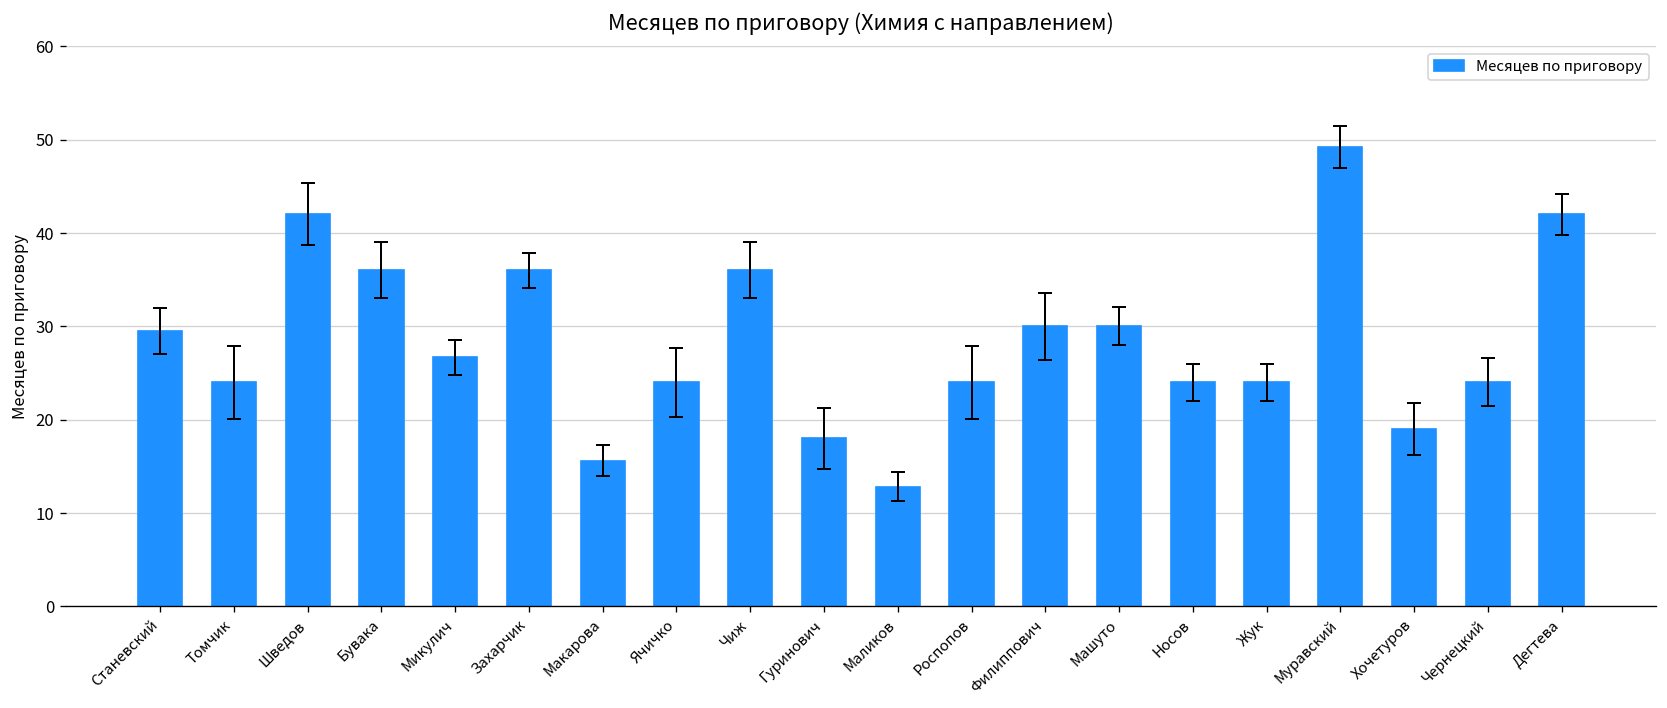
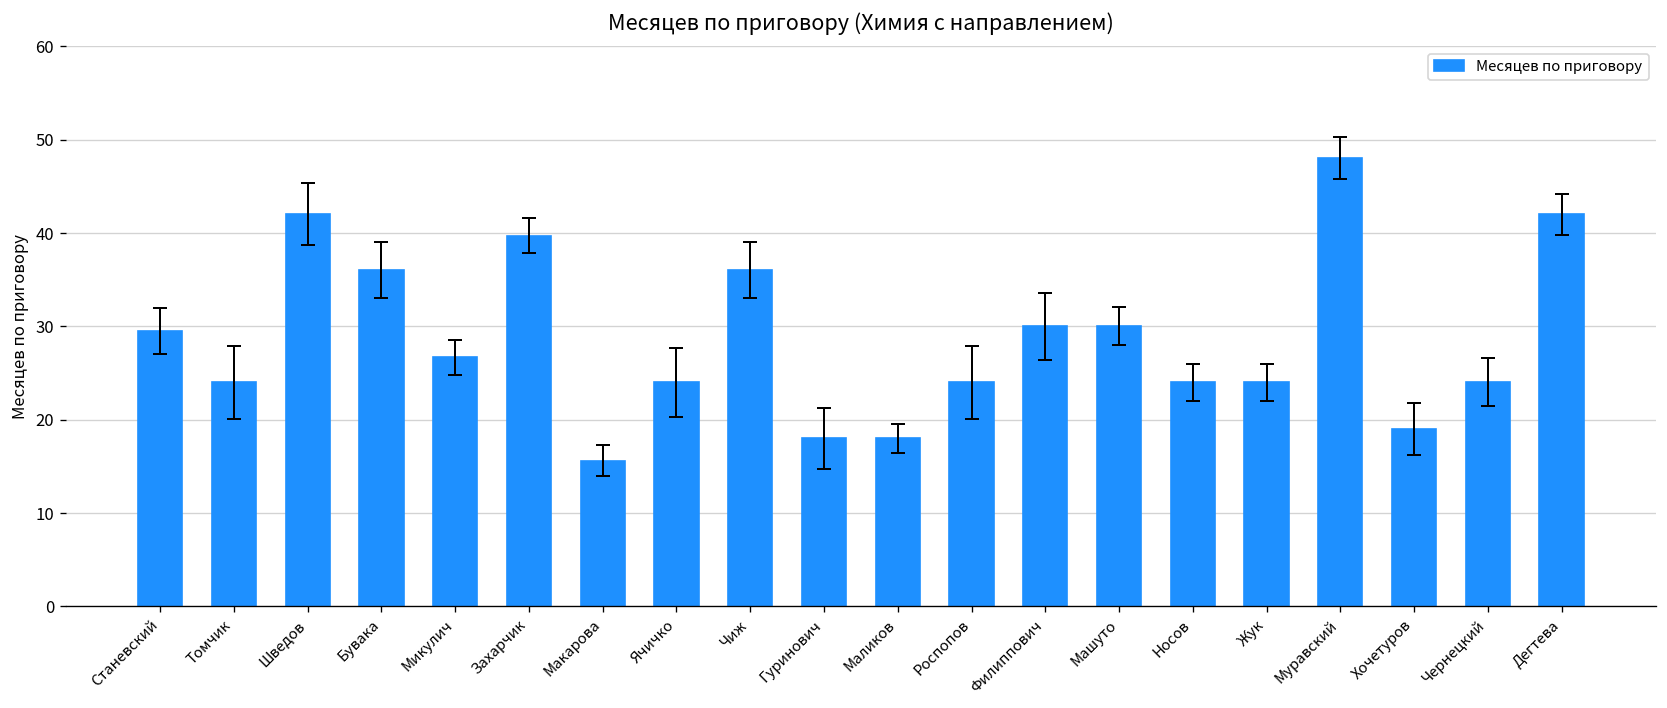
Месяцев по приговору, Захарчик: 36 -> 40
Месяцев по приговору, Маликов: 13 -> 18
Месяцев по приговору, Муравский: 49 -> 48
